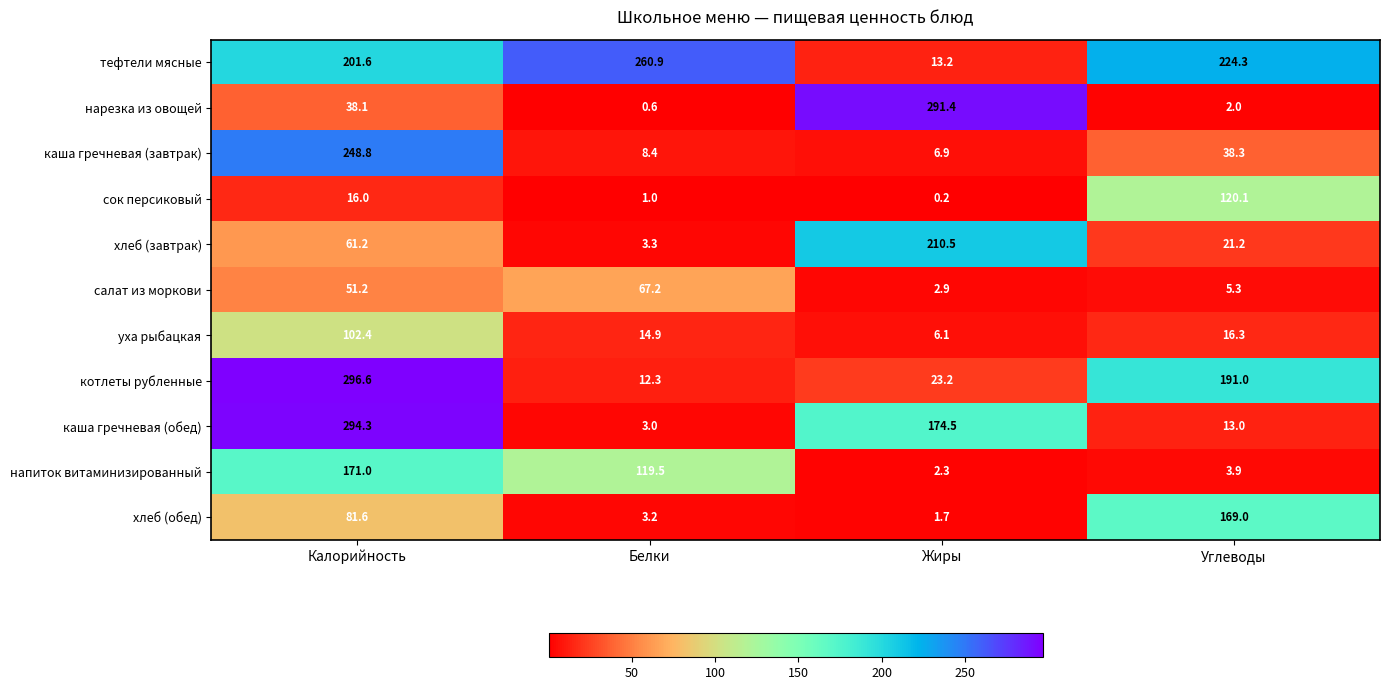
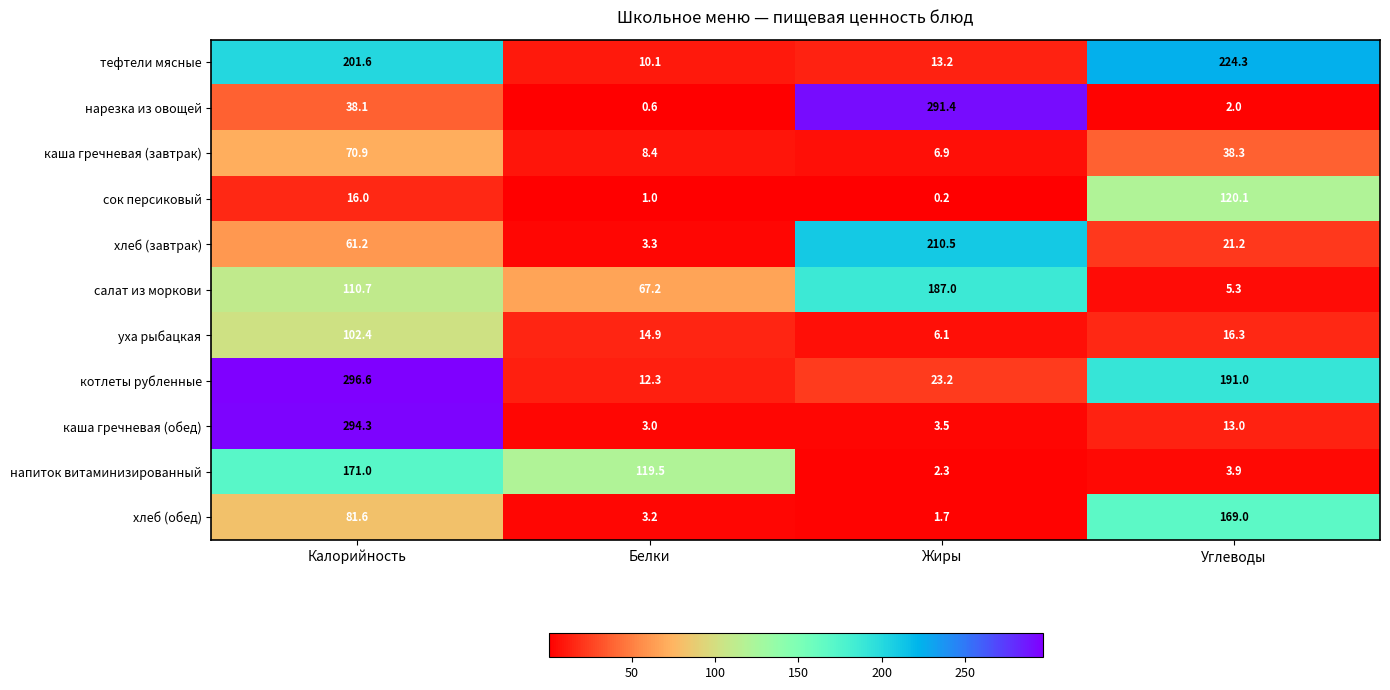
тефтели мясные, Белки: 260.9 -> 10.1
каша гречневая (завтрак), Калорийность: 248.8 -> 70.9
салат из моркови, Калорийность: 51.2 -> 110.7
салат из моркови, Жиры: 2.9 -> 187.0
каша гречневая (обед), Жиры: 174.5 -> 3.5
